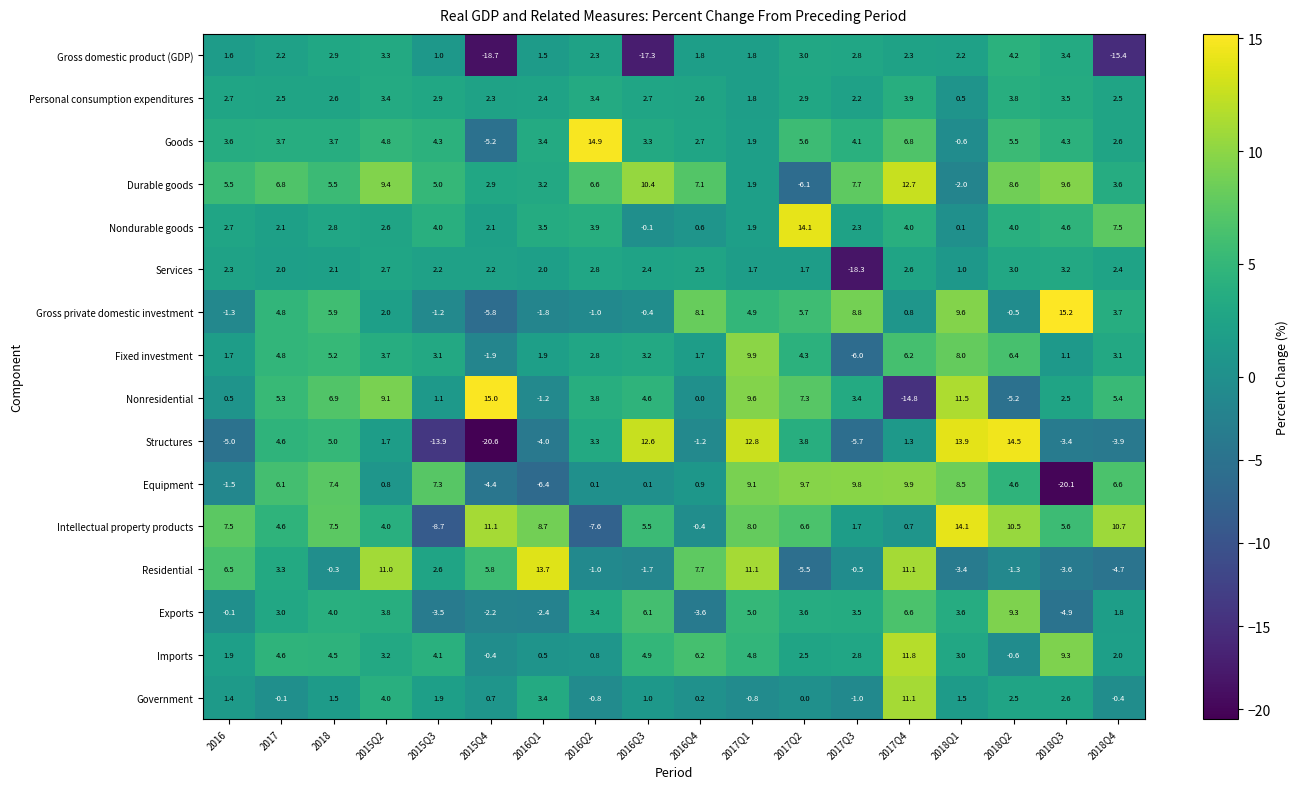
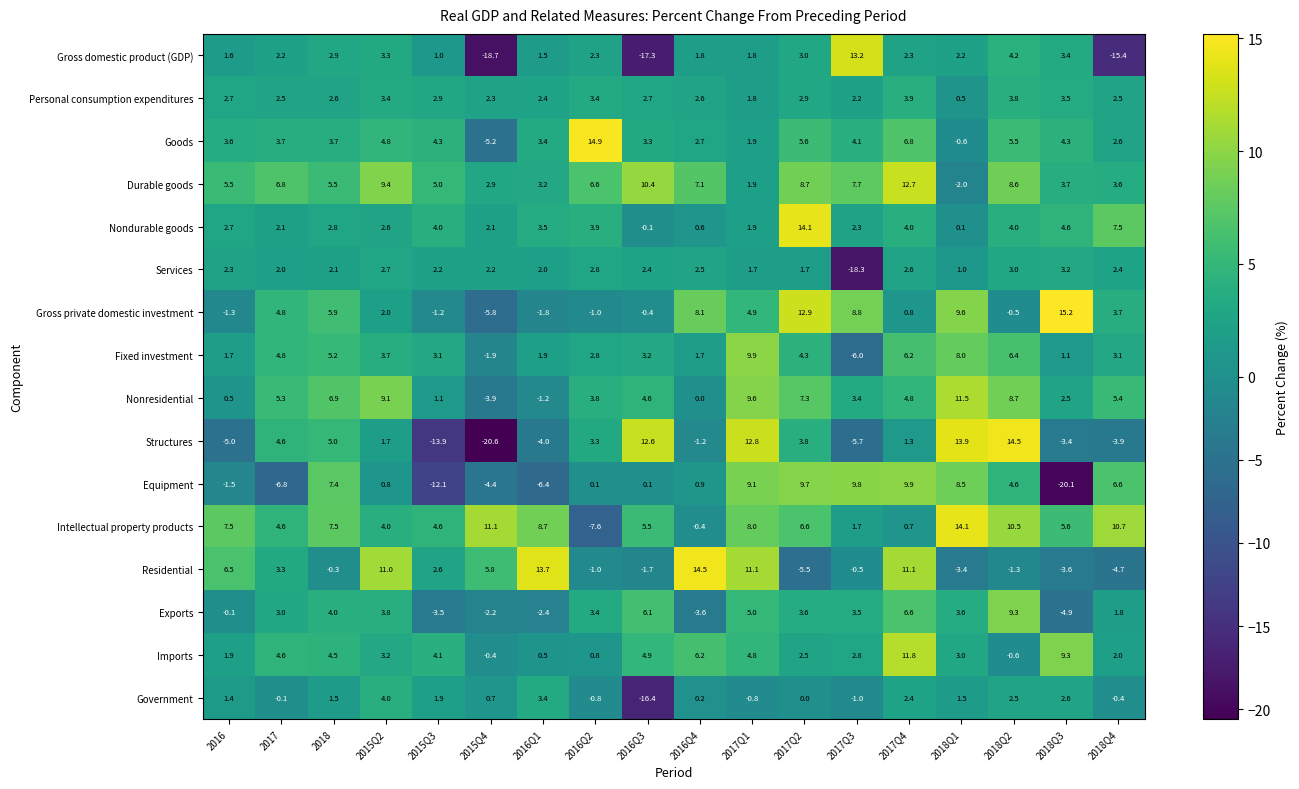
Gross domestic product (GDP), 2017Q3: 2.8 -> 13.2
Durable goods, 2017Q2: -6.1 -> 8.7
Durable goods, 2018Q3: 9.6 -> 3.7
Gross private domestic investment, 2017Q2: 5.7 -> 12.9
Nonresidential, 2015Q4: 15.0 -> -3.9
Nonresidential, 2017Q4: -14.8 -> 4.8
Nonresidential, 2018Q2: -5.2 -> 8.7
Equipment, 2017: 6.1 -> -6.8
Equipment, 2015Q3: 7.3 -> -12.1
Intellectual property products, 2015Q3: -8.7 -> 4.6
Residential, 2016Q4: 7.7 -> 14.5
Government, 2016Q3: 1.0 -> -16.4
Government, 2017Q4: 11.1 -> 2.4
